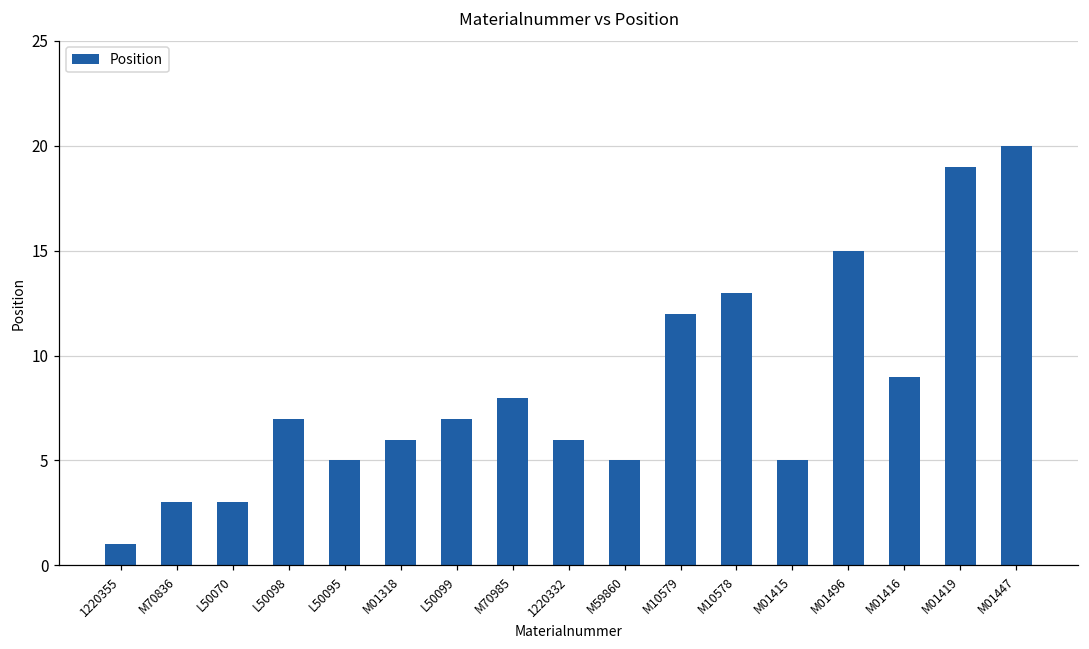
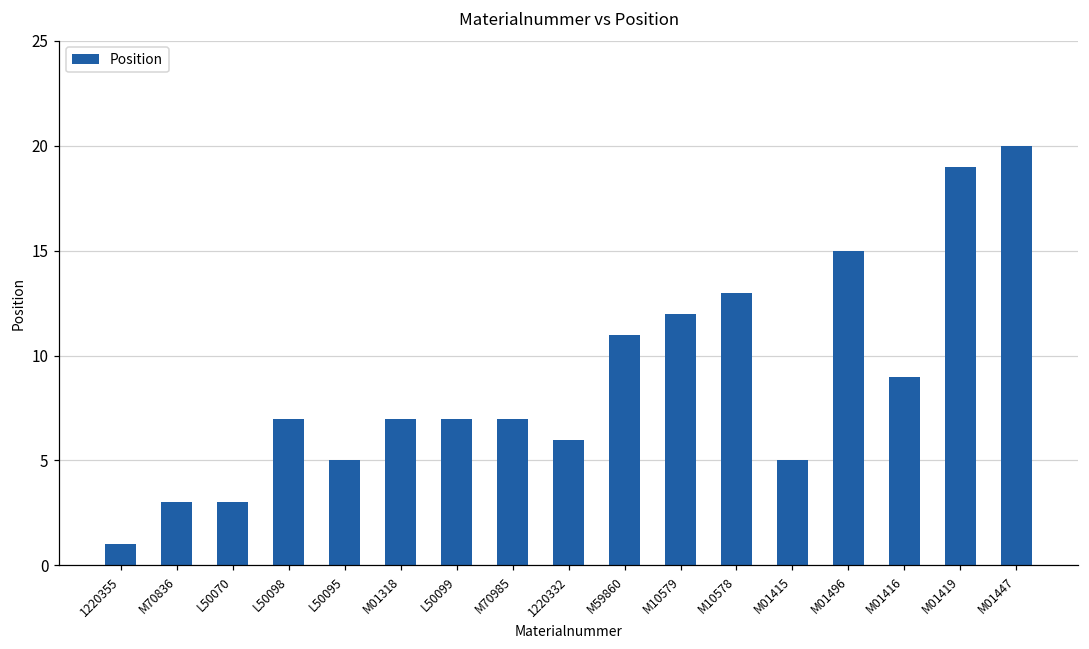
M01318: 6 -> 7
M70985: 8 -> 7
M59860: 5 -> 11
